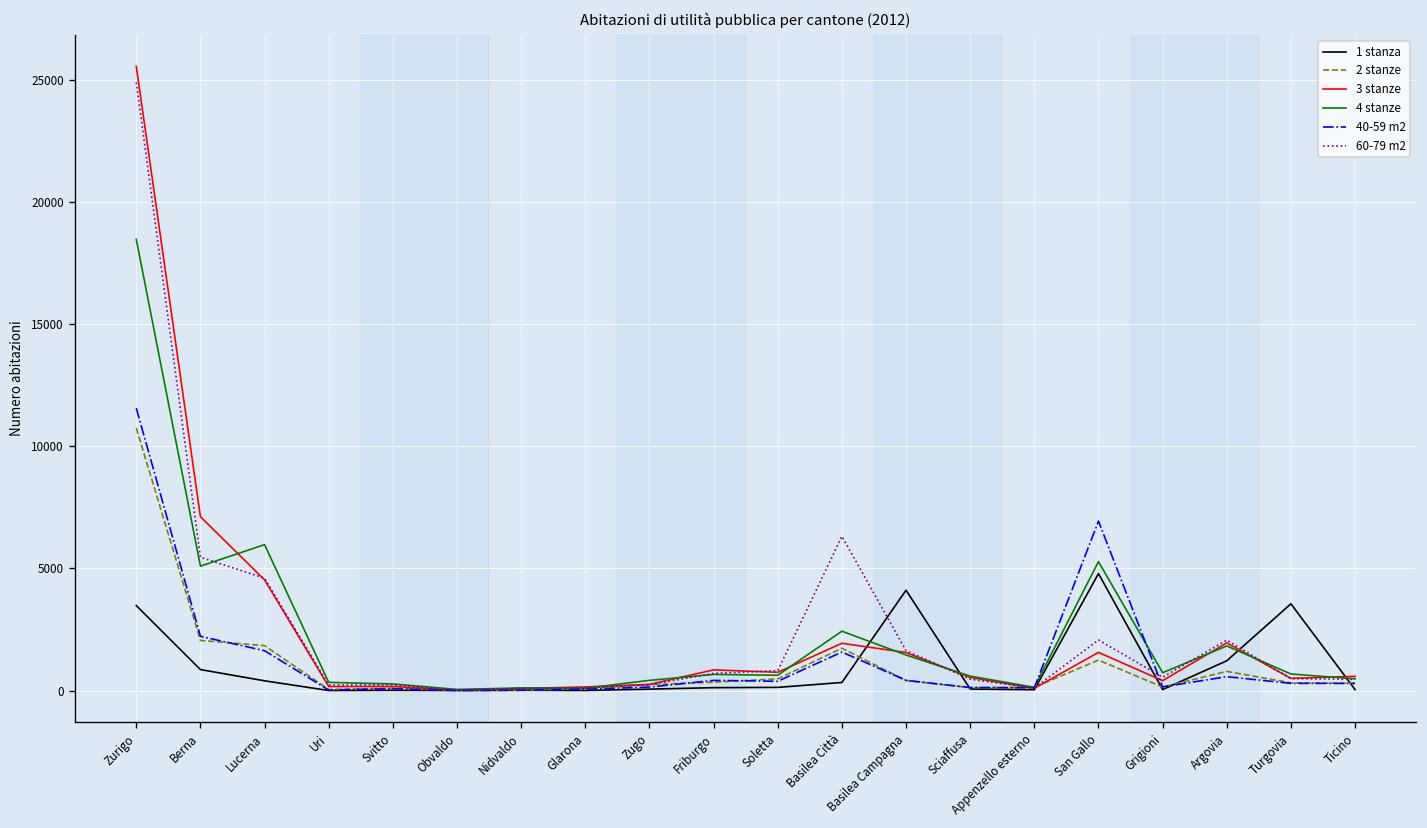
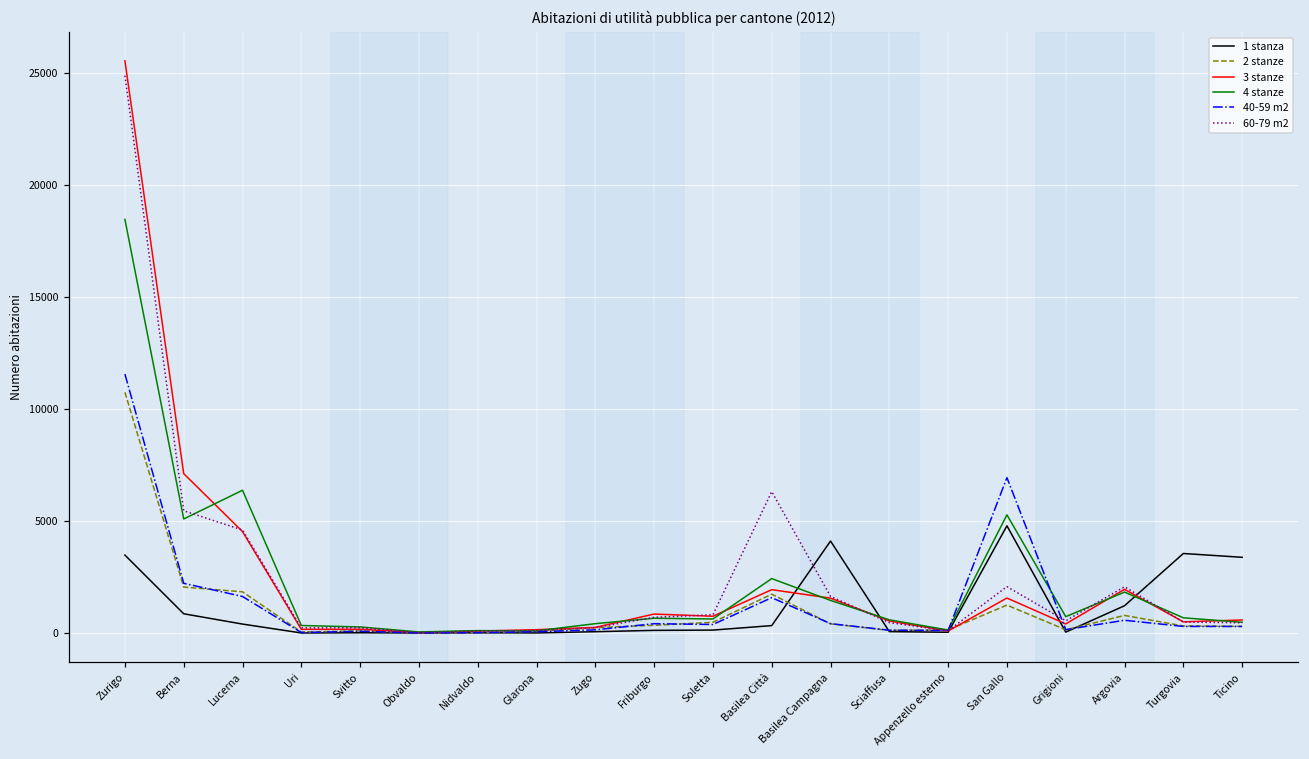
4 stanze, Lucerna: 6000 -> 6400
1 stanza, Ticino: 0 -> 3400
